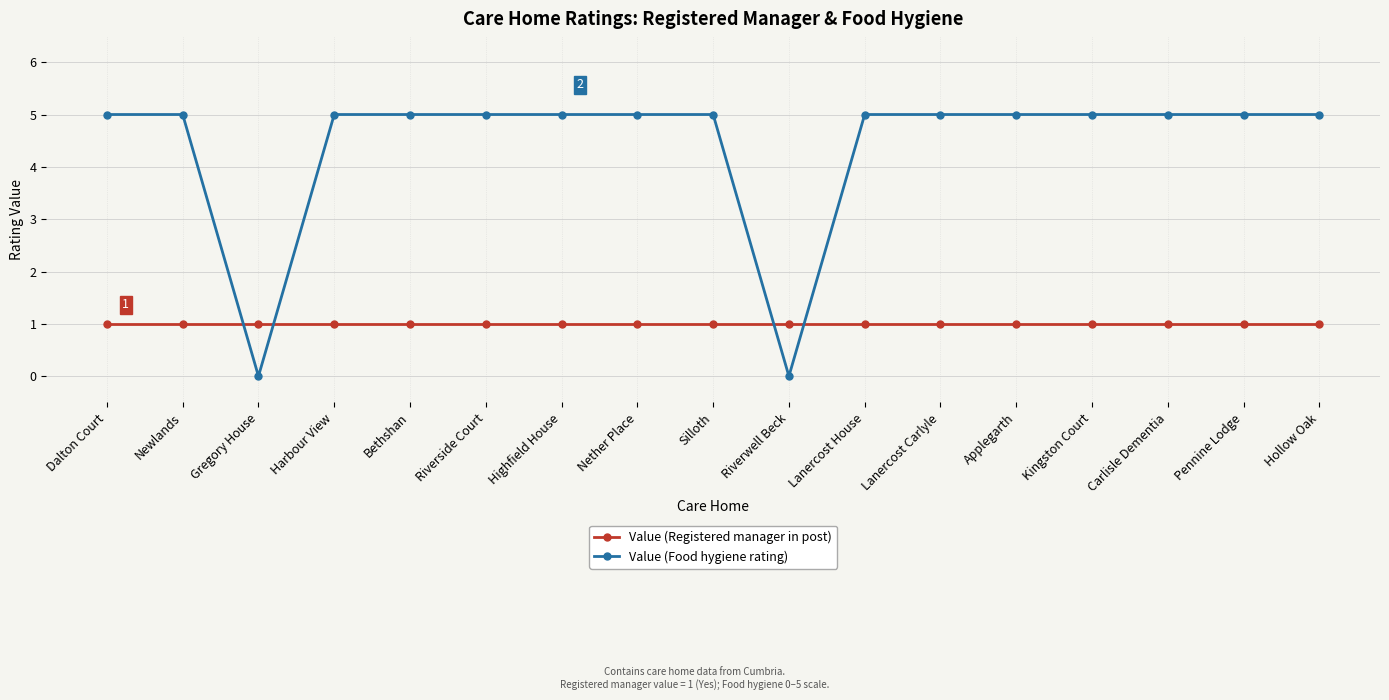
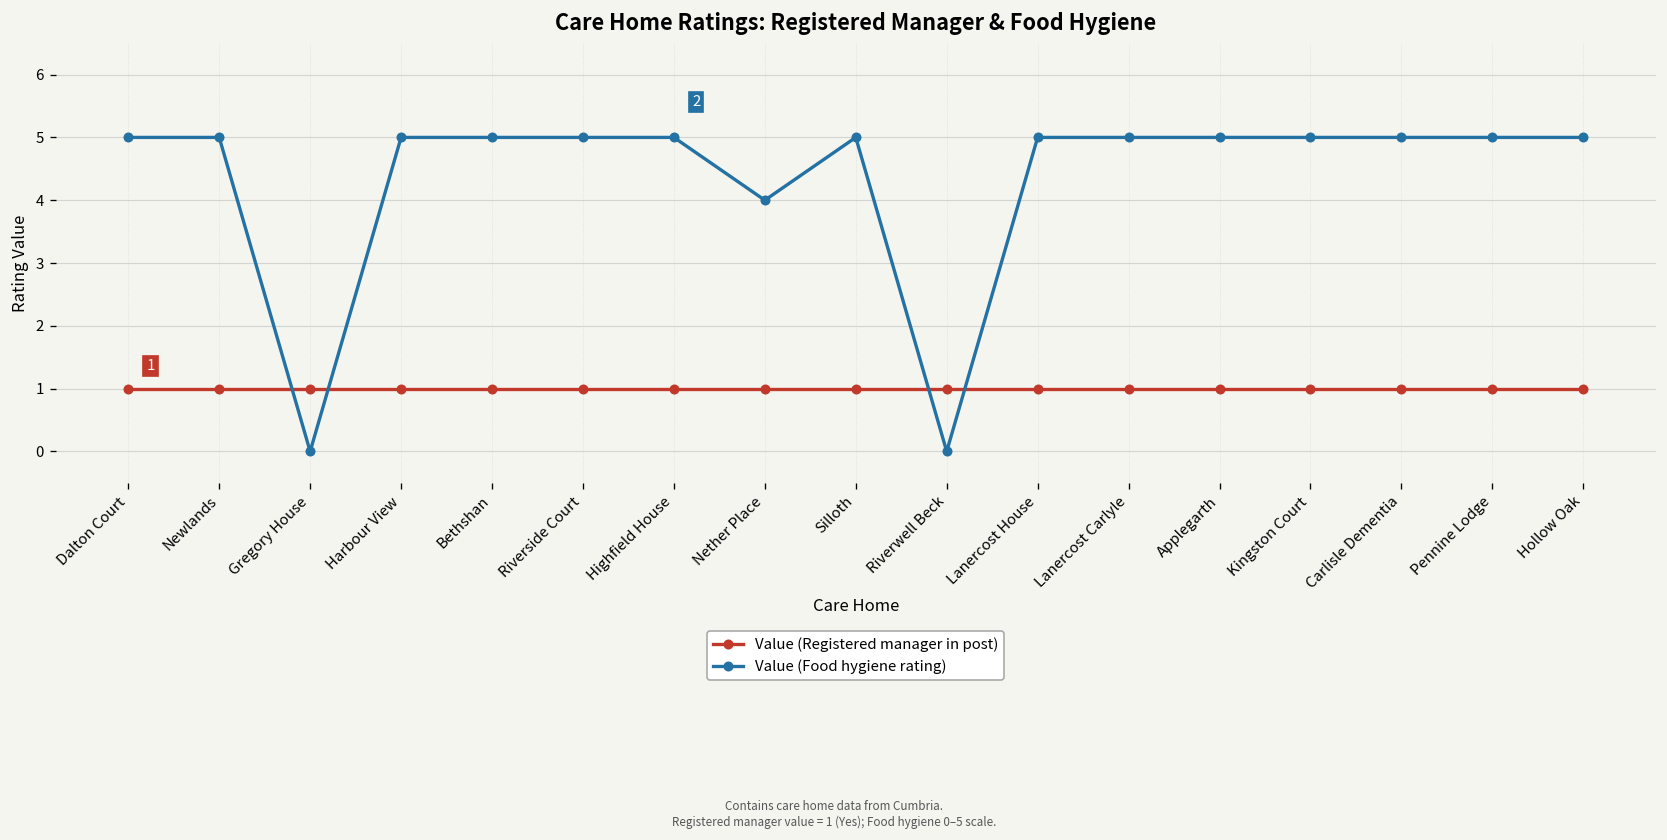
Value (Food hygiene rating), Nether Place: 5 -> 4
